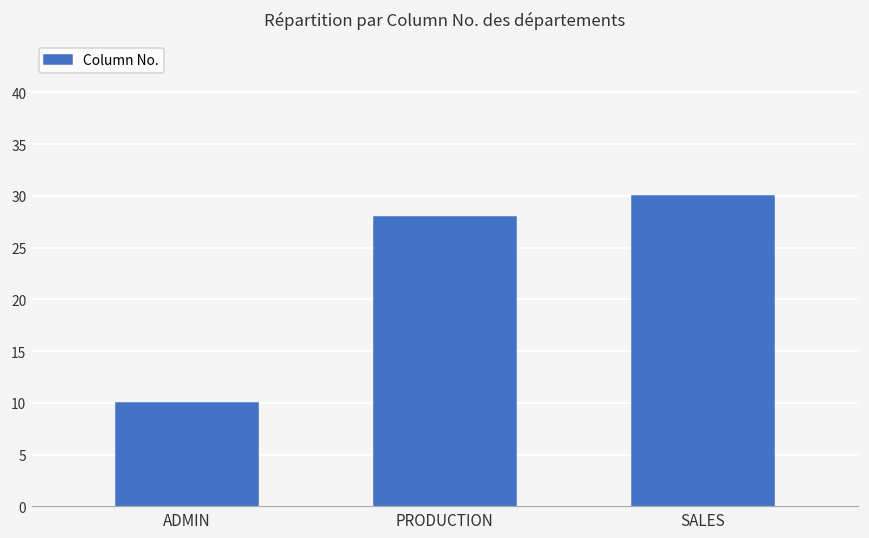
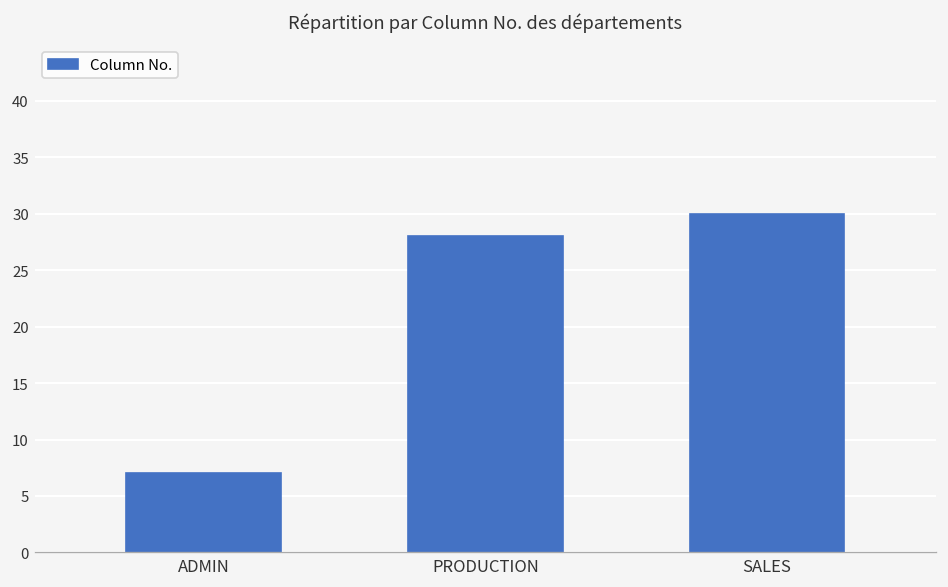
ADMIN: 10 -> 7
